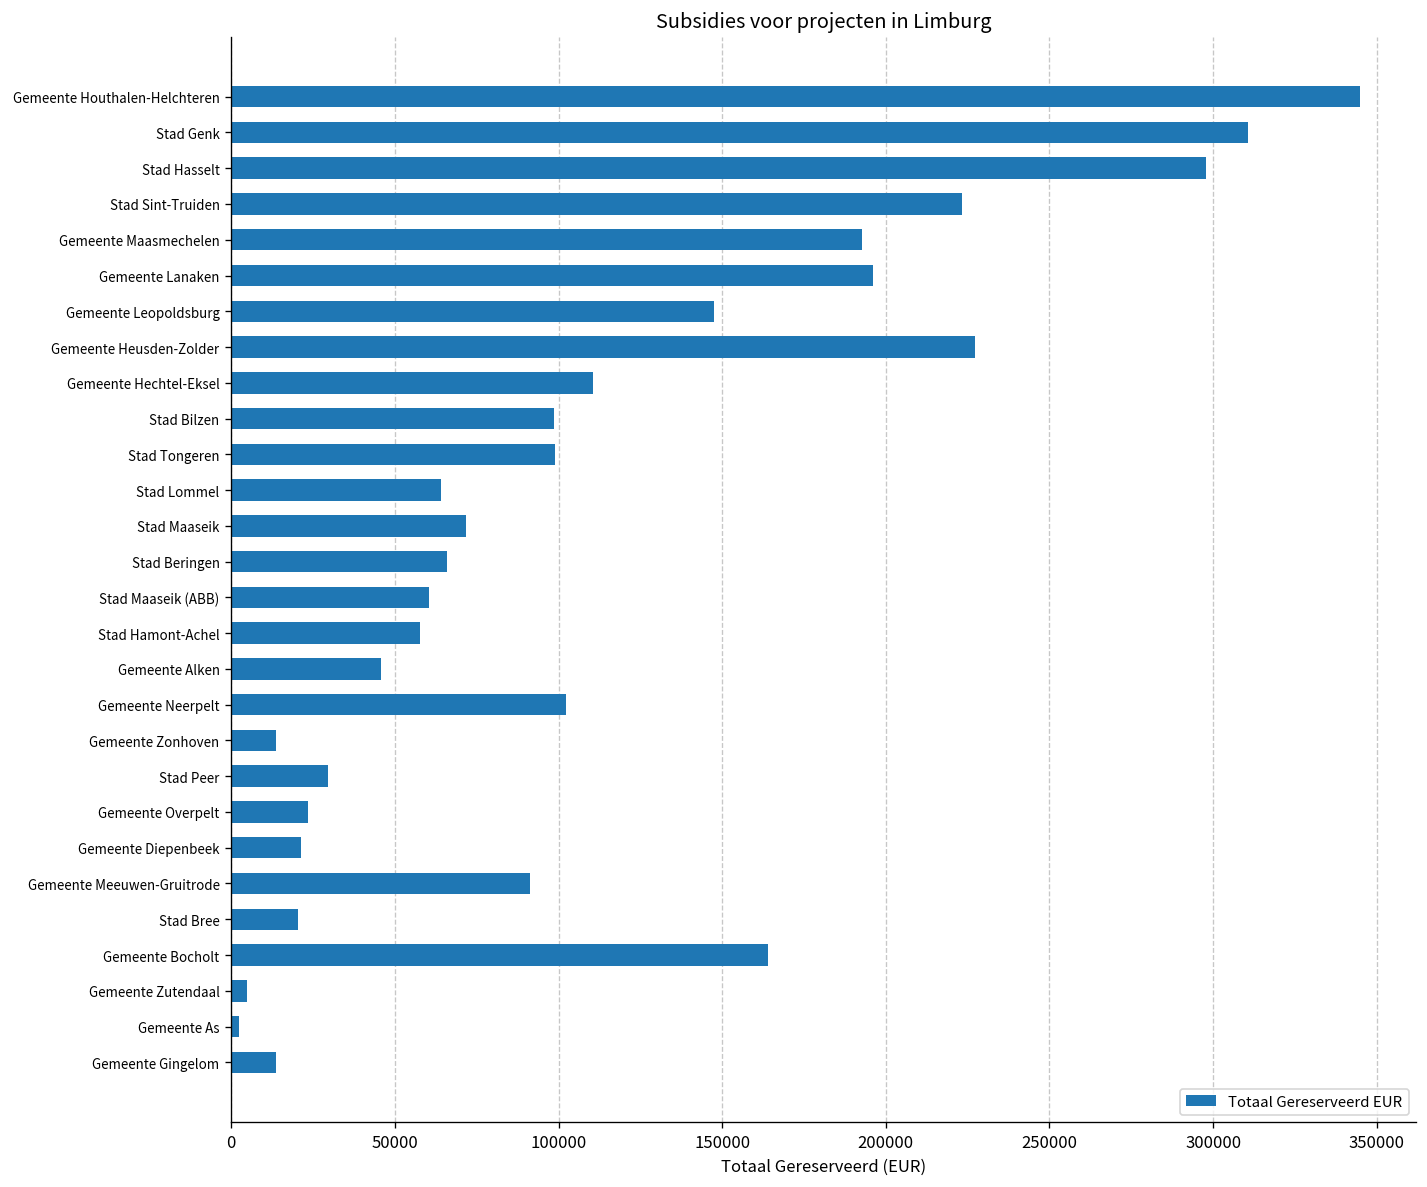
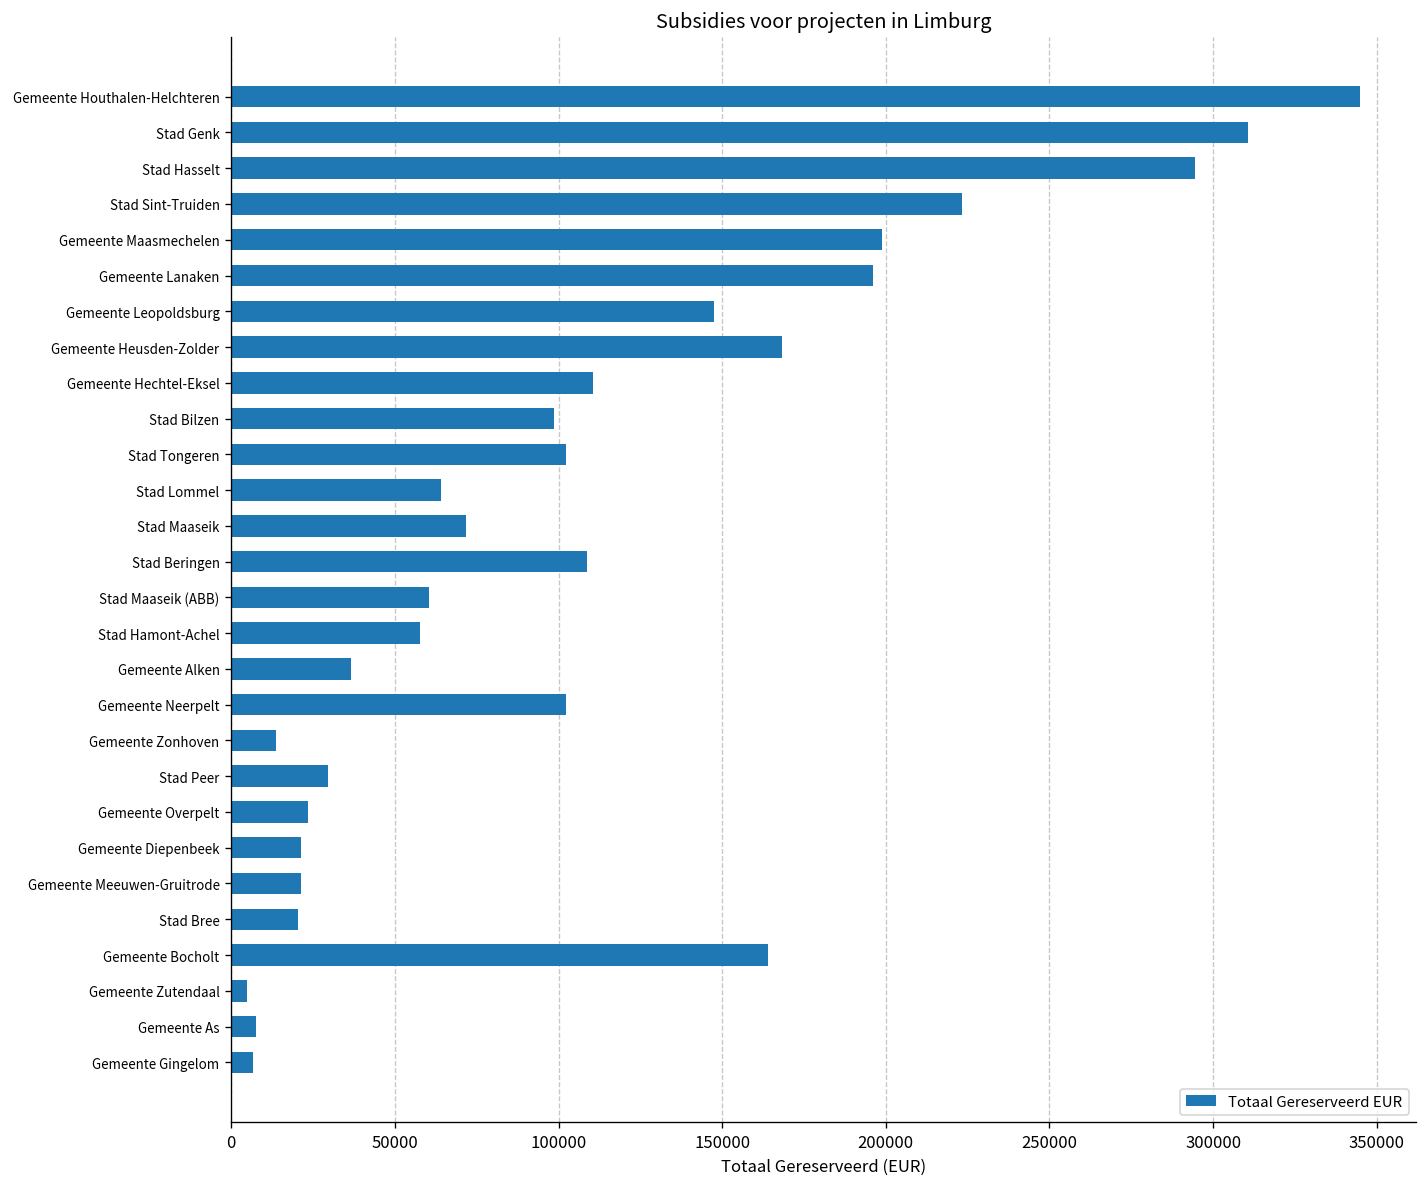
Stad Hasselt: 298000 -> 295000
Gemeente Maasmechelen: 193000 -> 199000
Gemeente Heusden-Zolder: 227000 -> 168000
Stad Tongeren: 99000 -> 102000
Stad Beringen: 66000 -> 109000
Gemeente Alken: 46000 -> 37000
Gemeente Meeuwen-Gruitrode: 91000 -> 21000
Gemeente As: 2000 -> 8000
Gemeente Gingelom: 14000 -> 7000
